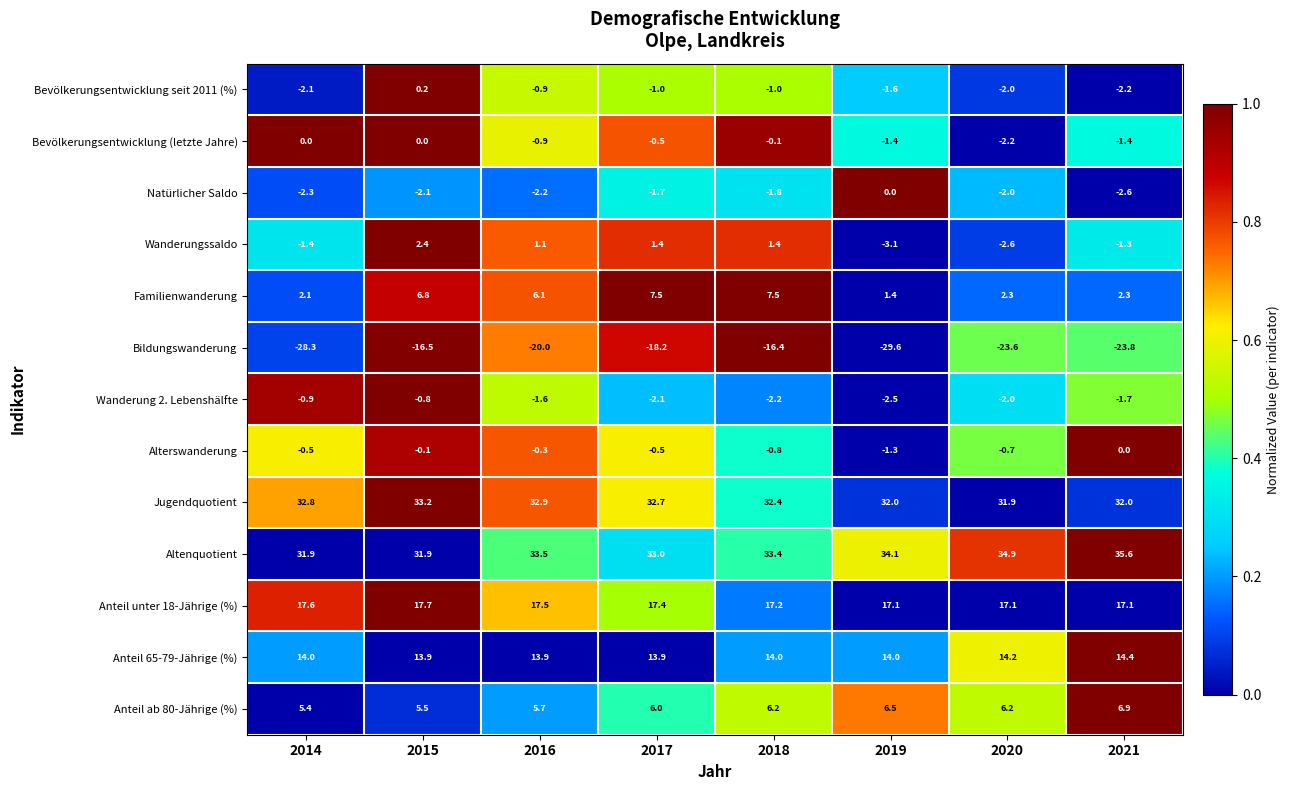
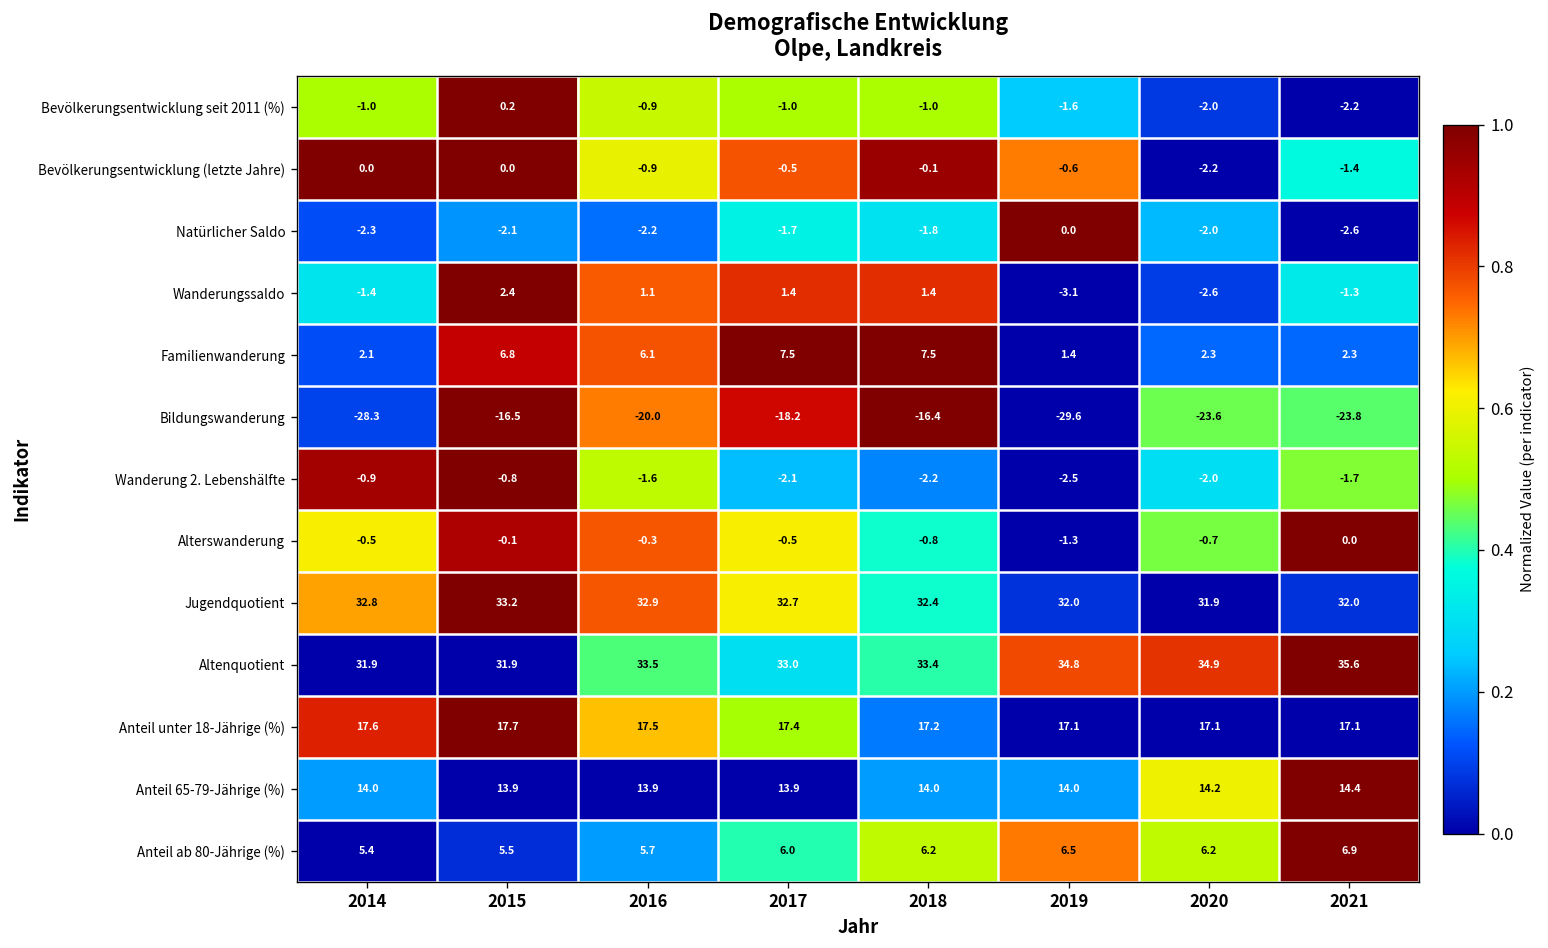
Bevölkerungsentwicklung seit 2011 (%), 2014: -2.1 -> -1.0
Bevölkerungsentwicklung (letzte Jahre), 2019: -1.4 -> -0.6
Altenquotient, 2019: 34.1 -> 34.8
